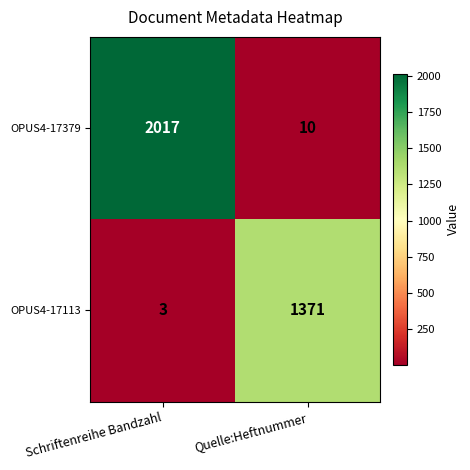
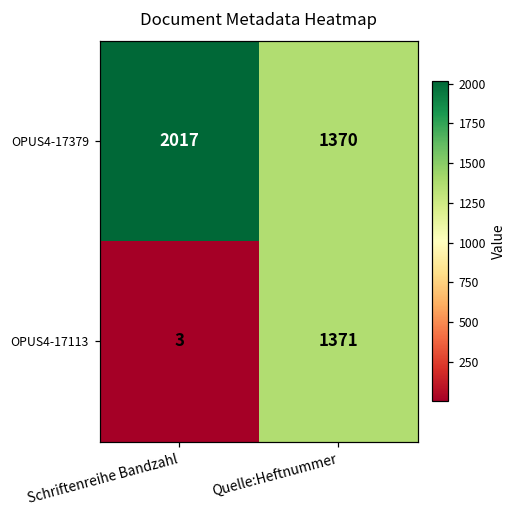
OPUS4-17379, Quelle:Heftnummer: 10 -> 1370
